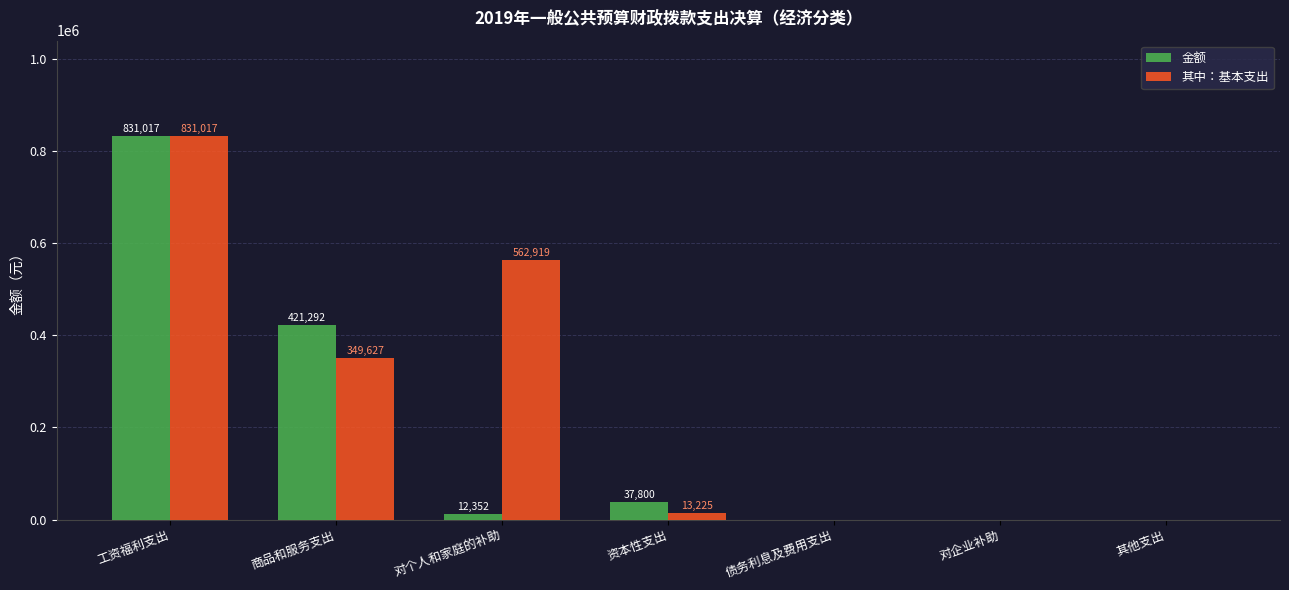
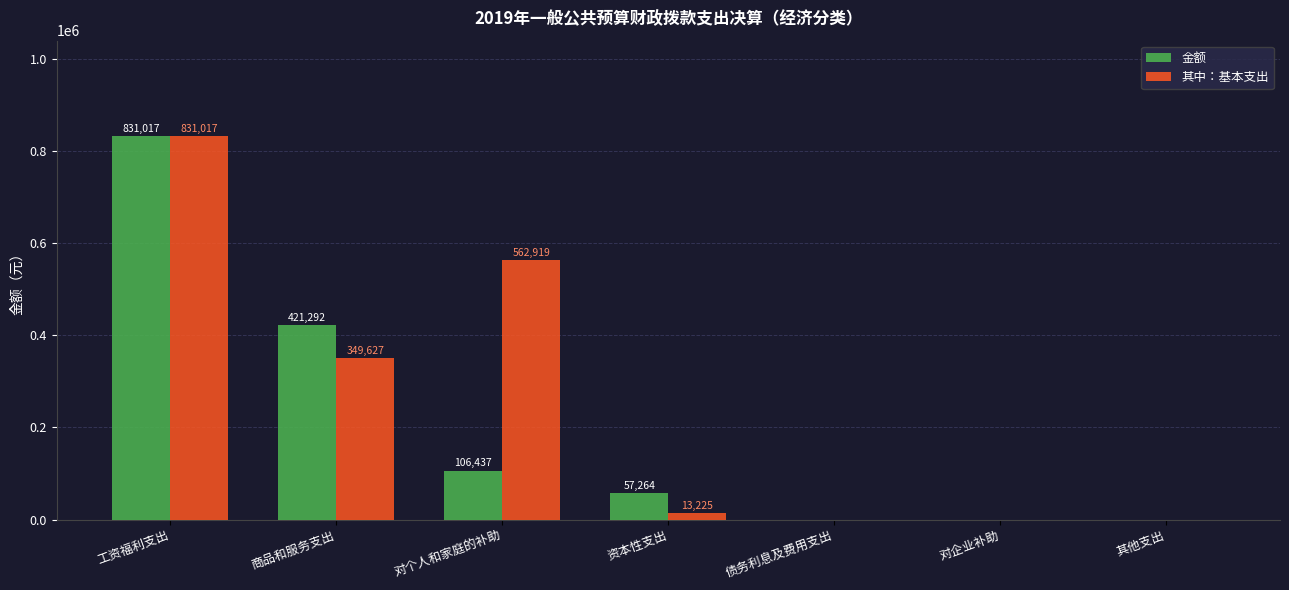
金额, 对个人和家庭的补助: 12,352 -> 106,437
金额, 资本性支出: 37,800 -> 57,264
